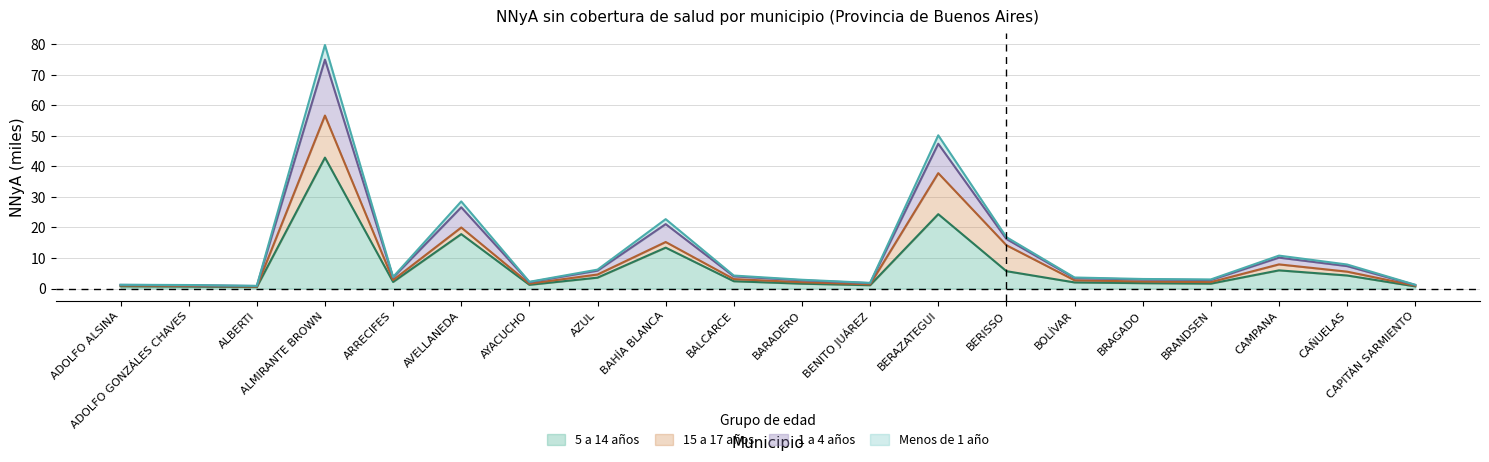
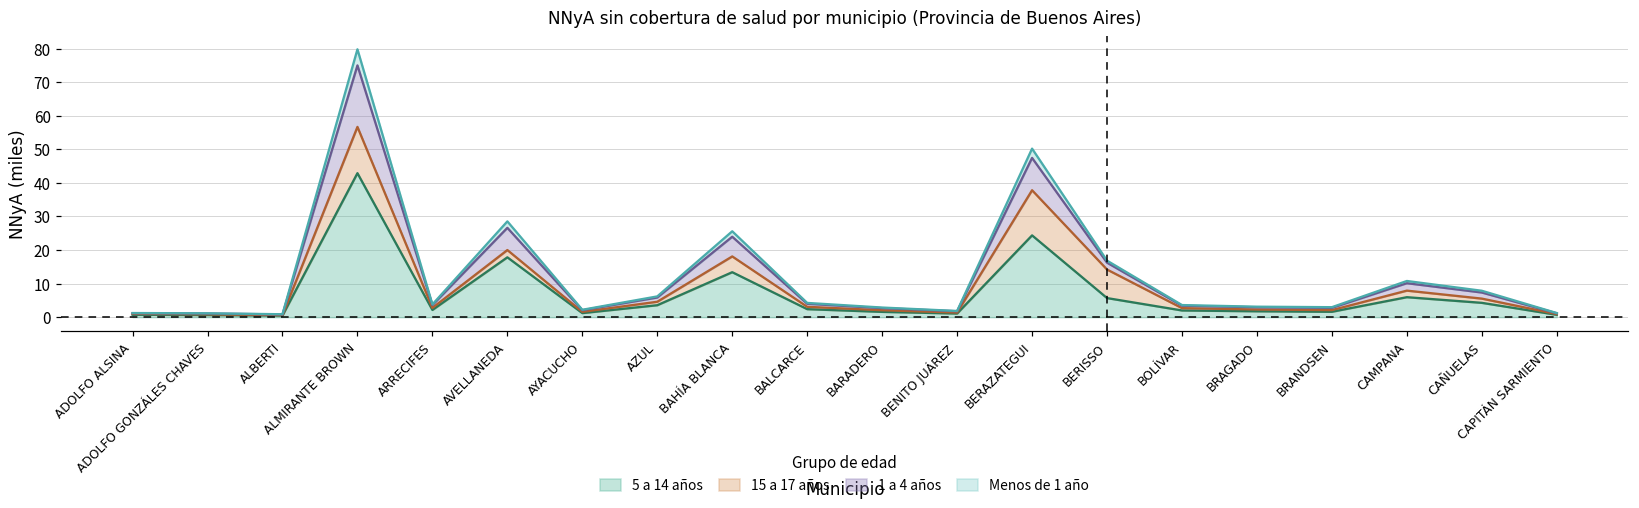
15 a 17 años, BAHÍA BLANCA: 2 -> 5
